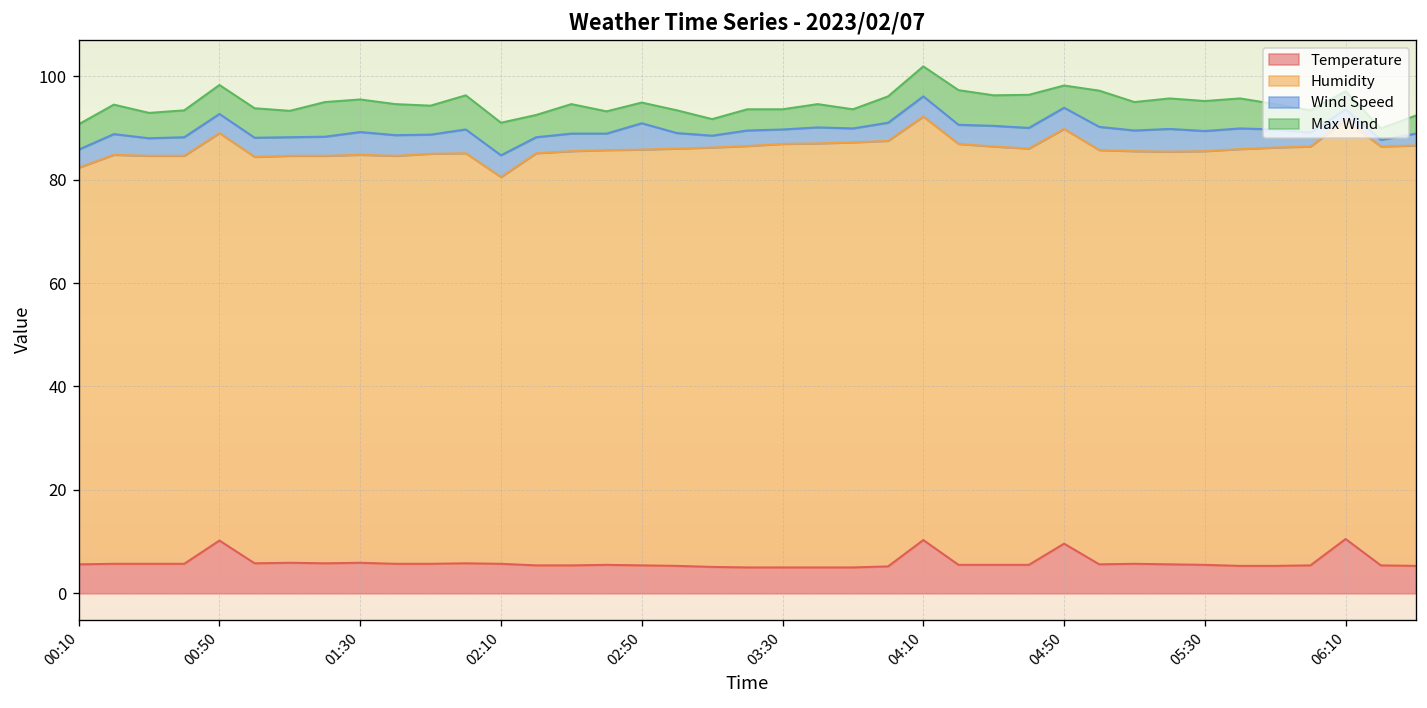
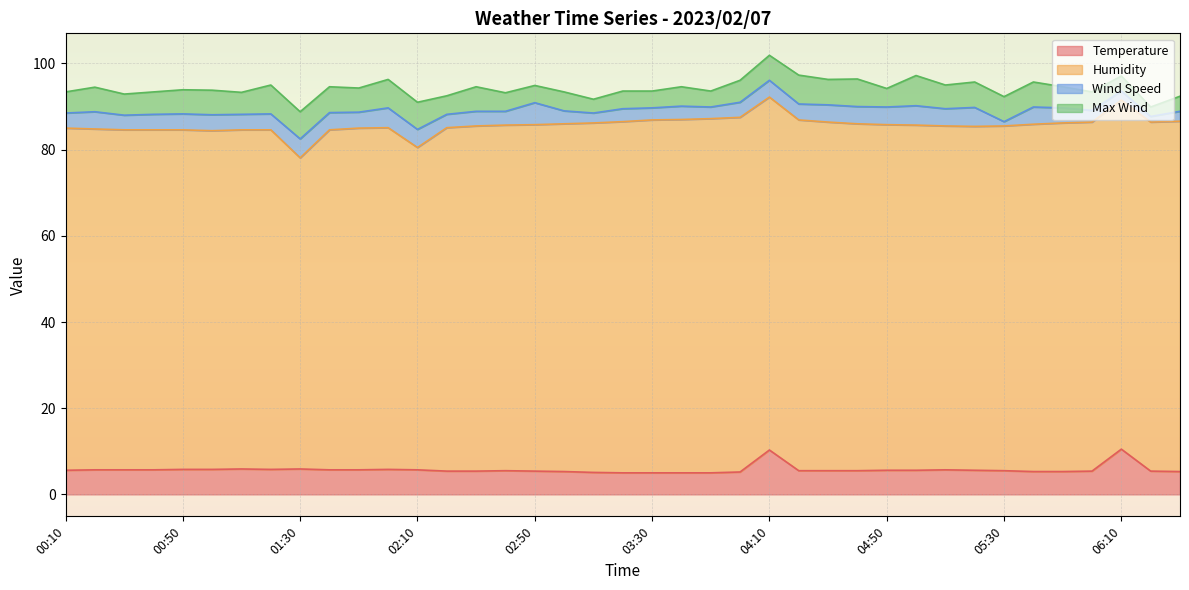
Humidity, 00:10: 77 -> 79
Temperature, 00:50: 10 -> 6
Humidity, 01:30: 79 -> 72
Temperature, 04:50: 10 -> 6
Wind Speed, 05:30: 4 -> 1
